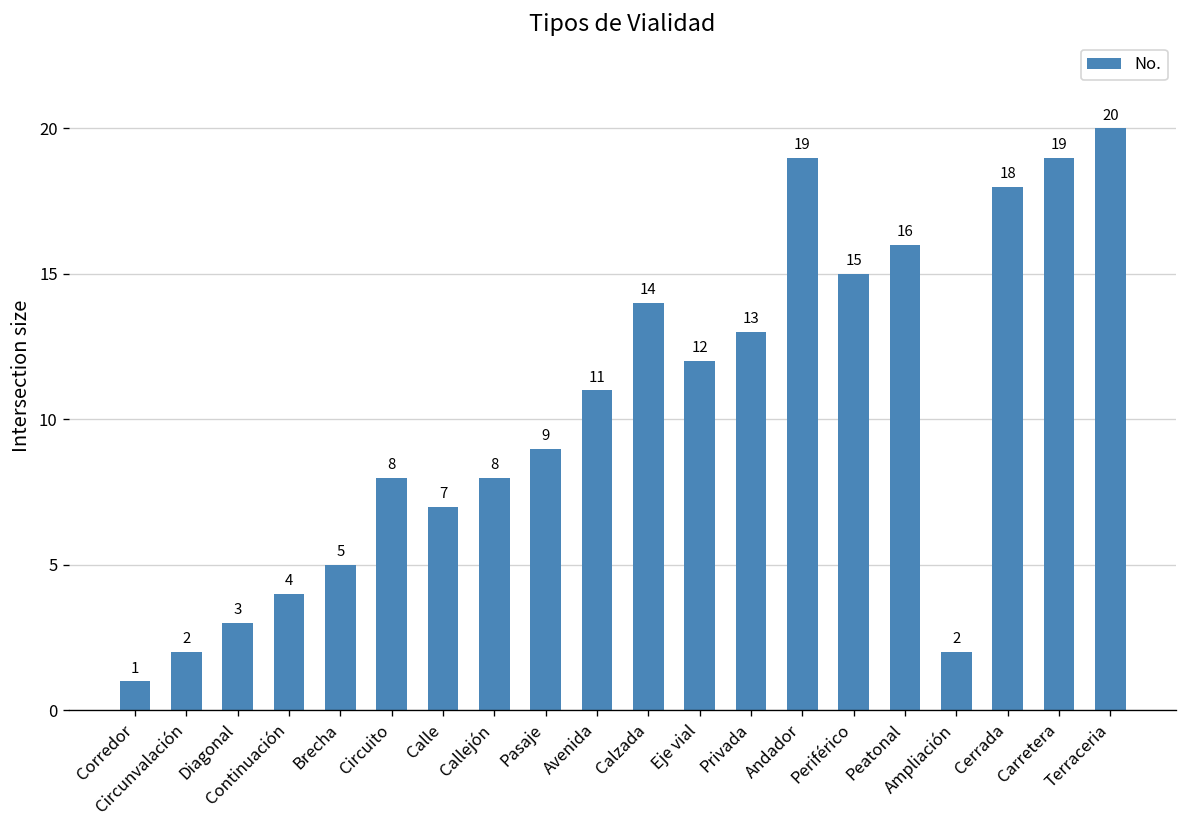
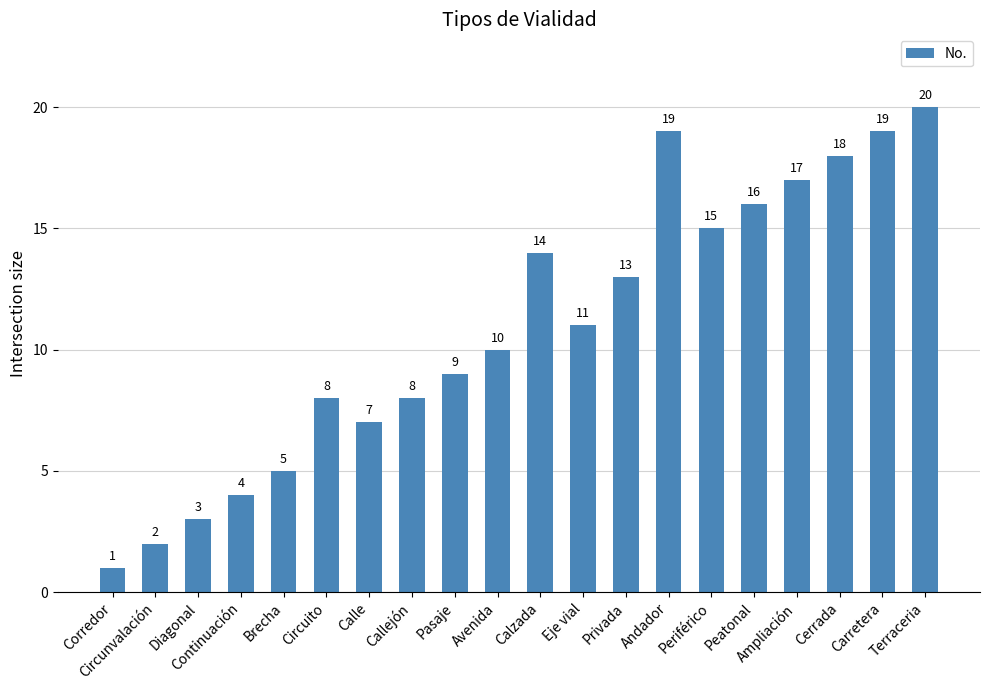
Avenida: 11 -> 10
Eje vial: 12 -> 11
Ampliación: 2 -> 17
